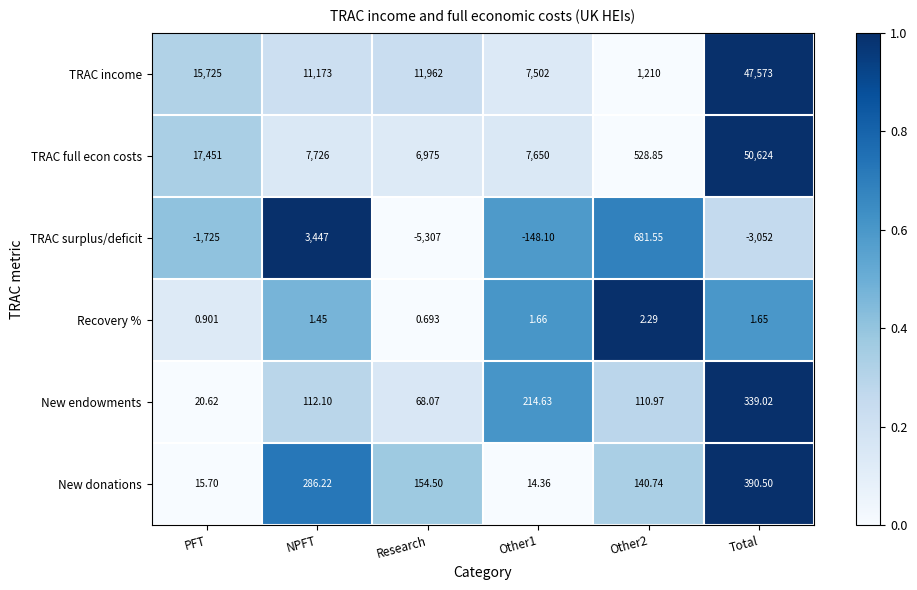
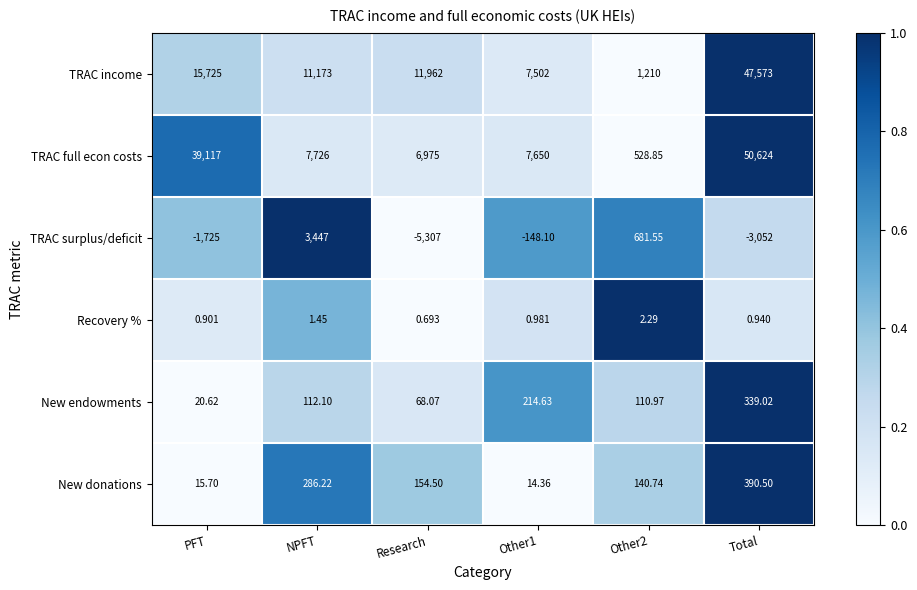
TRAC full econ costs, PFT: 17,451 -> 39,117
Recovery %, Other1: 1.66 -> 0.981
Recovery %, Total: 1.65 -> 0.940
